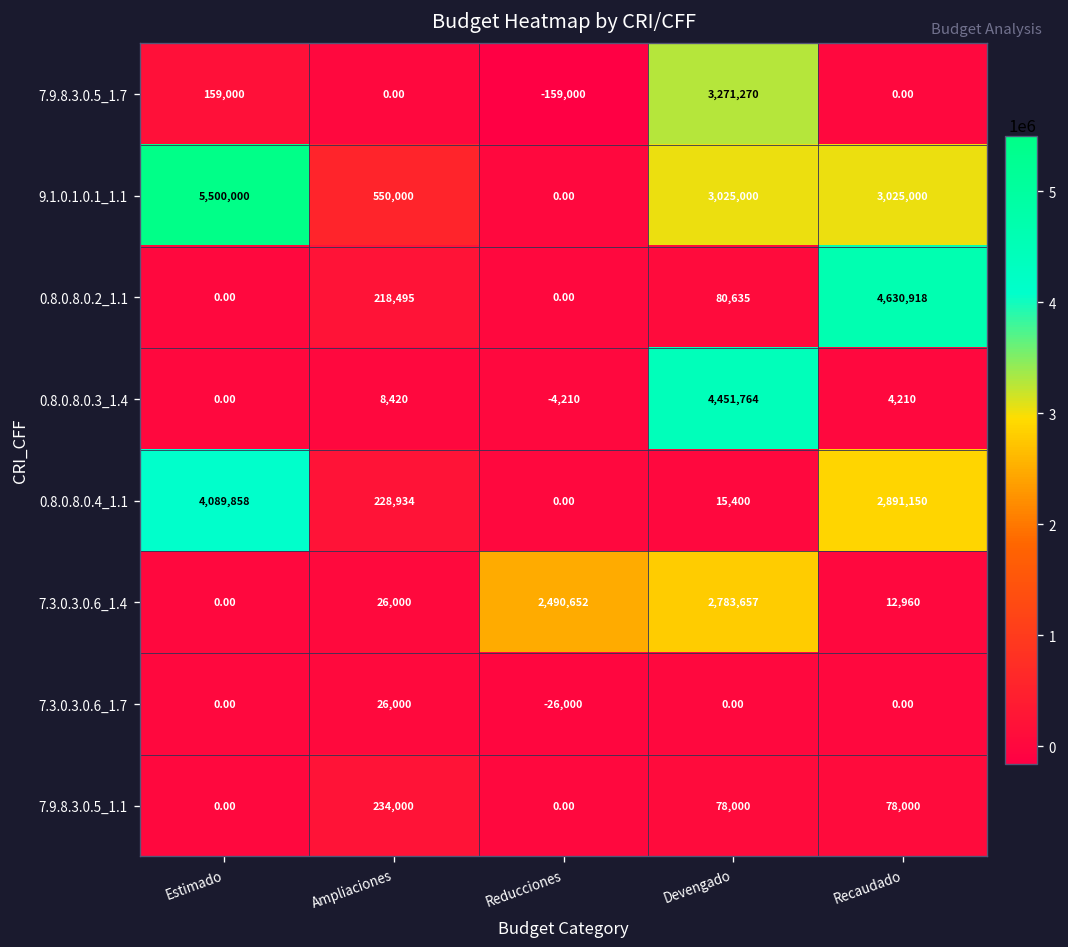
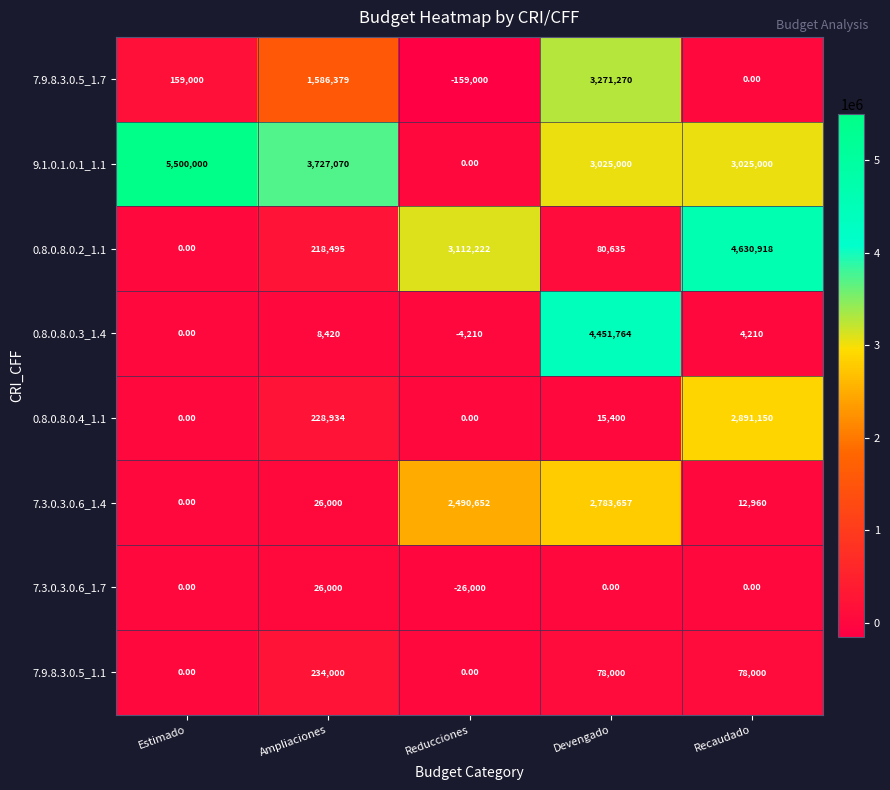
7.9.8.3.0.5_1.7, Ampliaciones: 0.00 -> 1,586,379
9.1.0.1.0.1_1.1, Ampliaciones: 550,000 -> 3,727,070
0.8.0.8.0.2_1.1, Reducciones: 0.00 -> 3,112,222
0.8.0.8.0.4_1.1, Estimado: 4,089,858 -> 0.00
